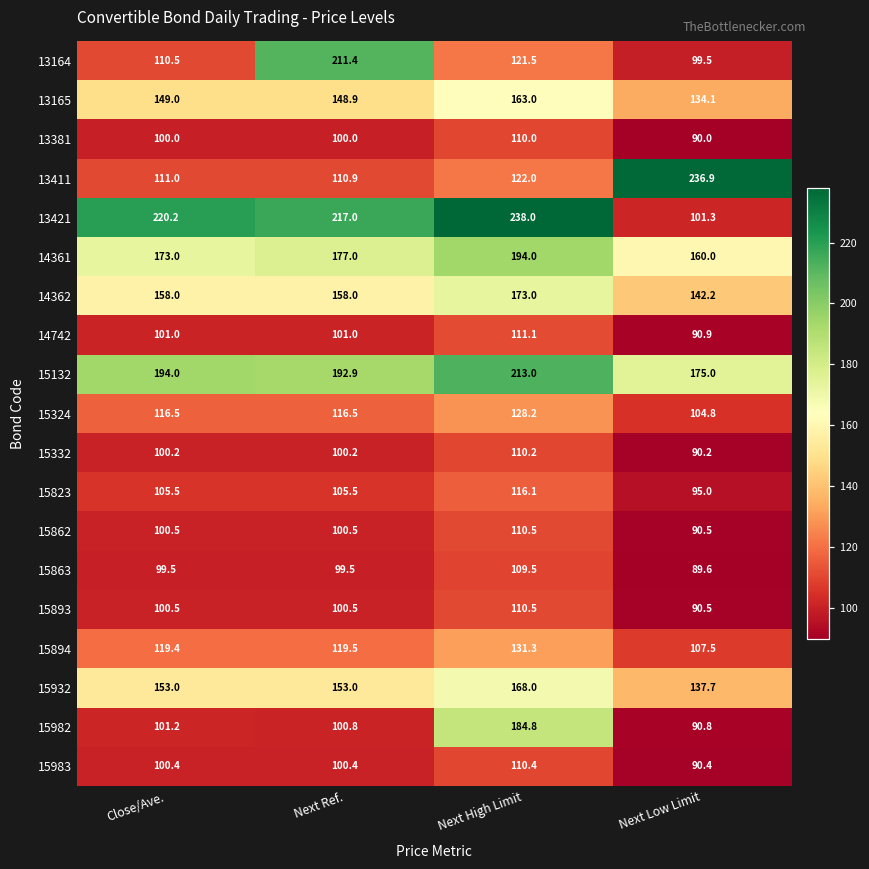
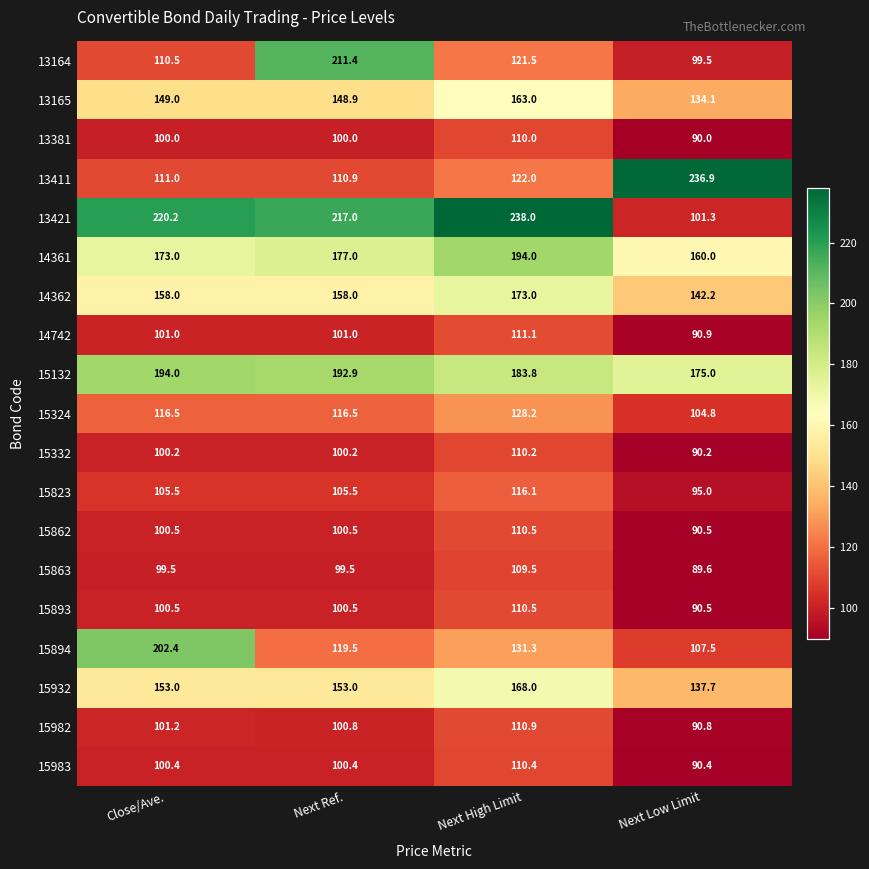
15132, Next High Limit: 213.0 -> 183.8
15894, Close/Ave.: 119.4 -> 202.4
15982, Next High Limit: 184.8 -> 110.9
